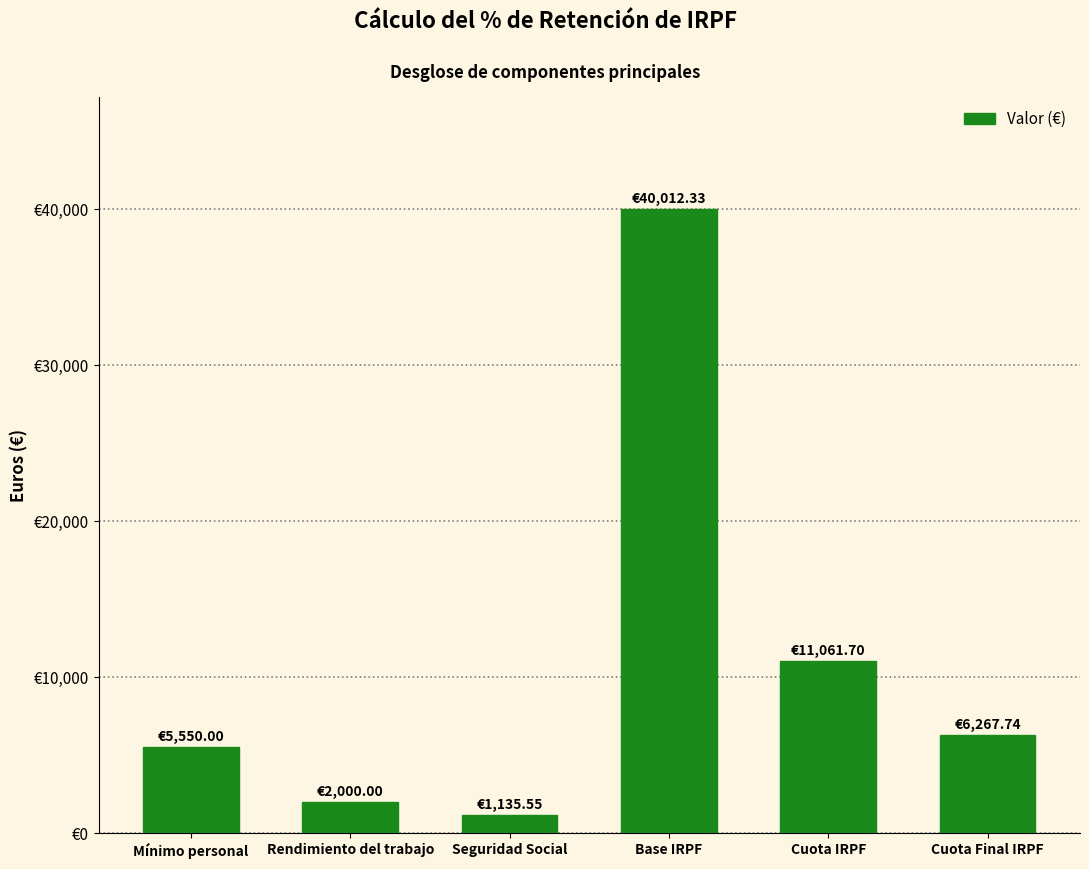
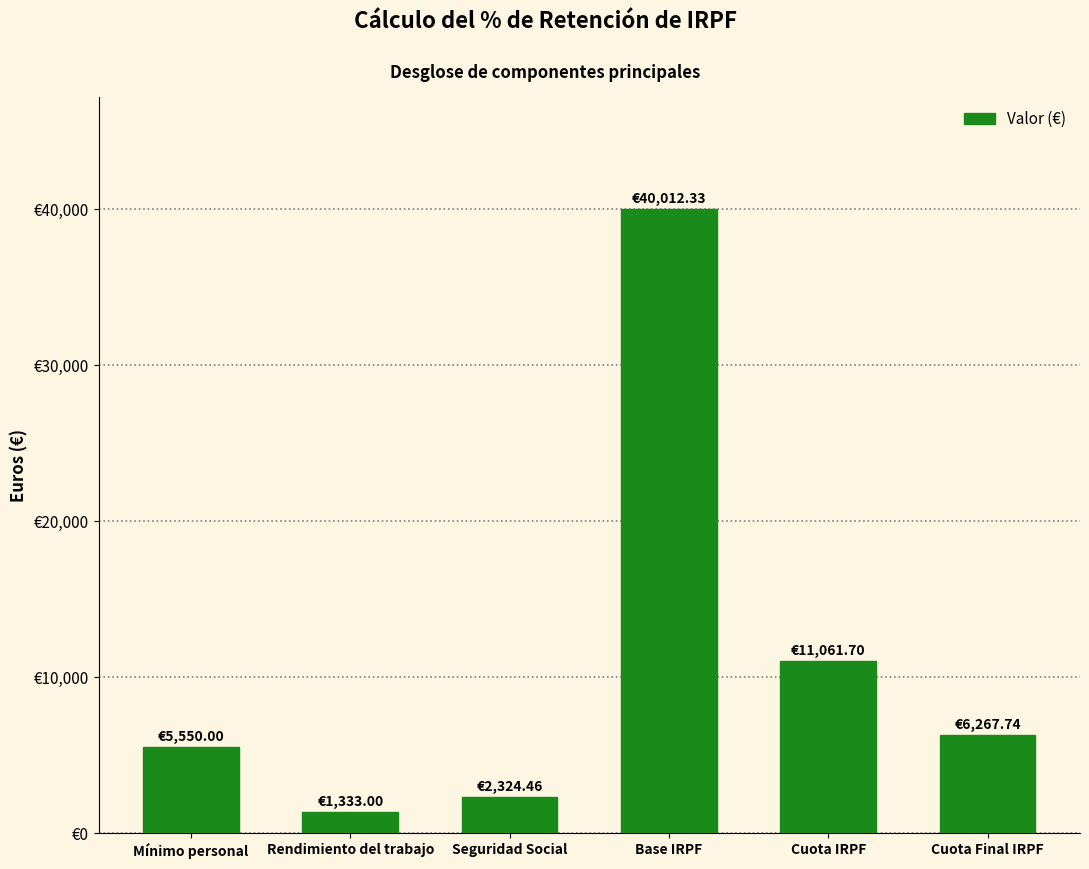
Rendimiento del trabajo: €2,000.00 -> €1,333.00
Seguridad Social: €1,135.55 -> €2,324.46
